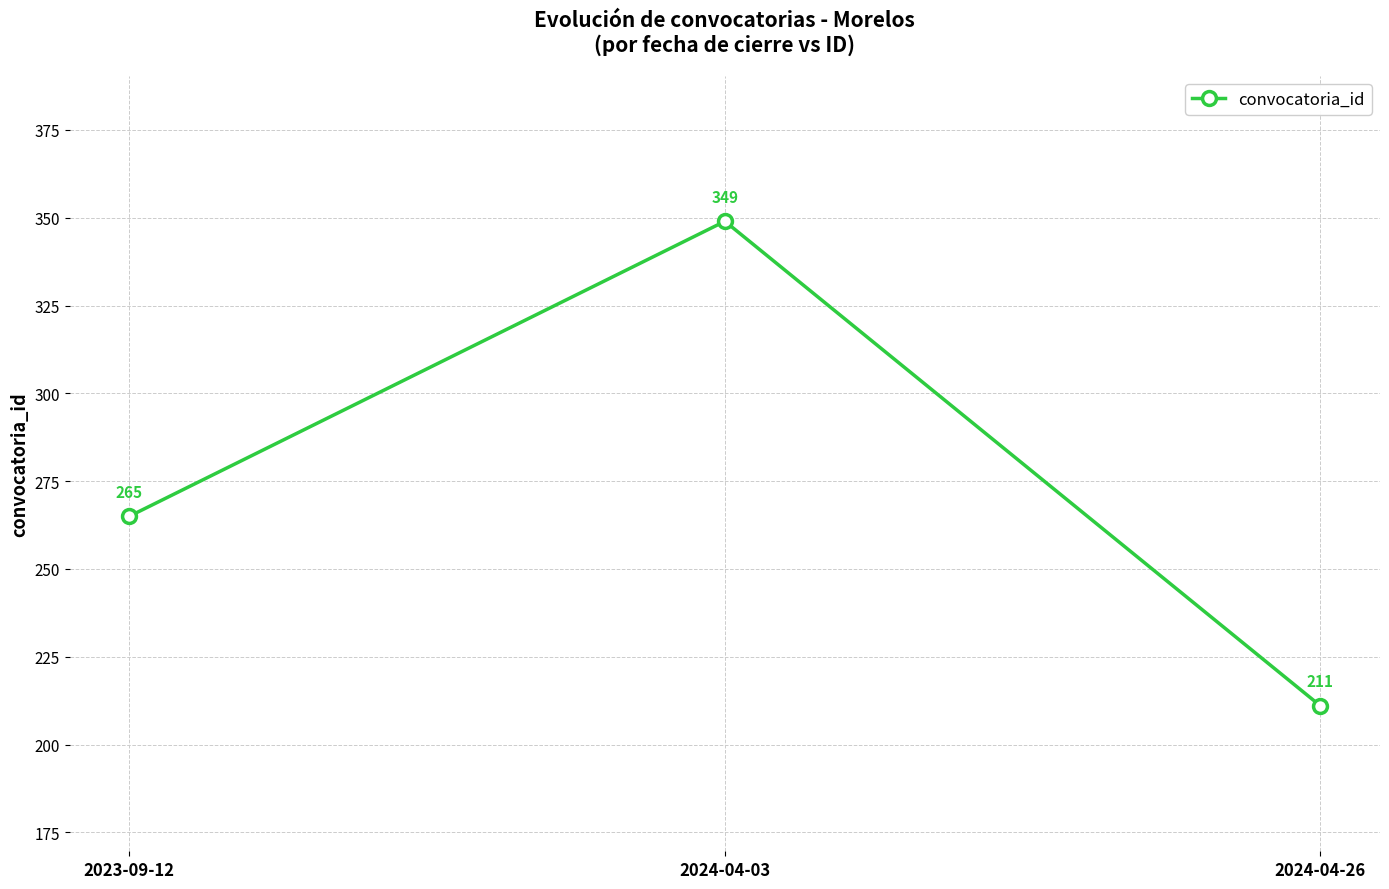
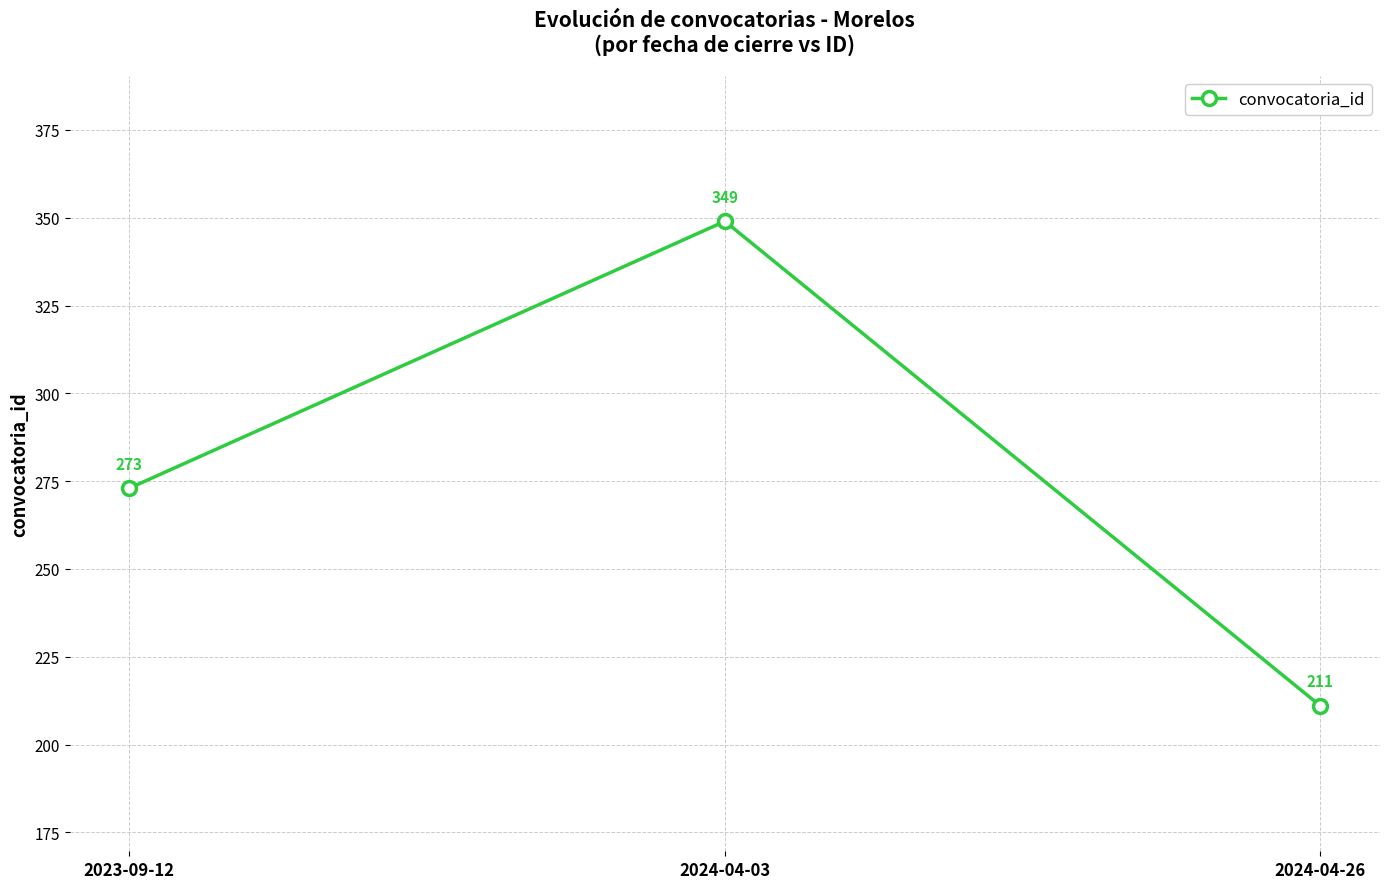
2023-09-12: 265 -> 273
